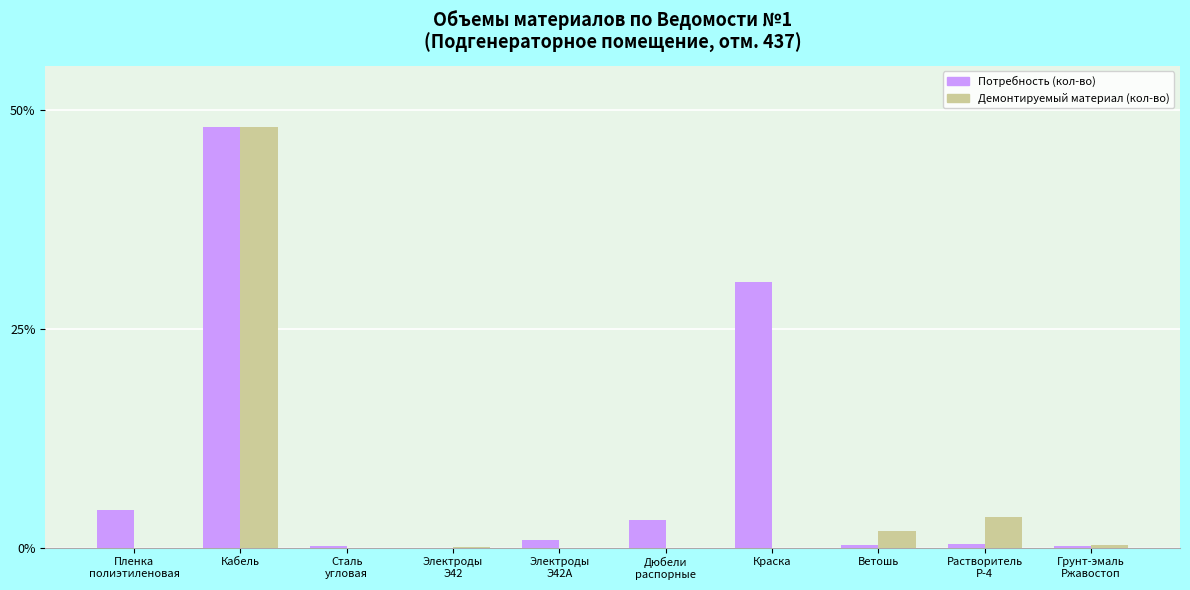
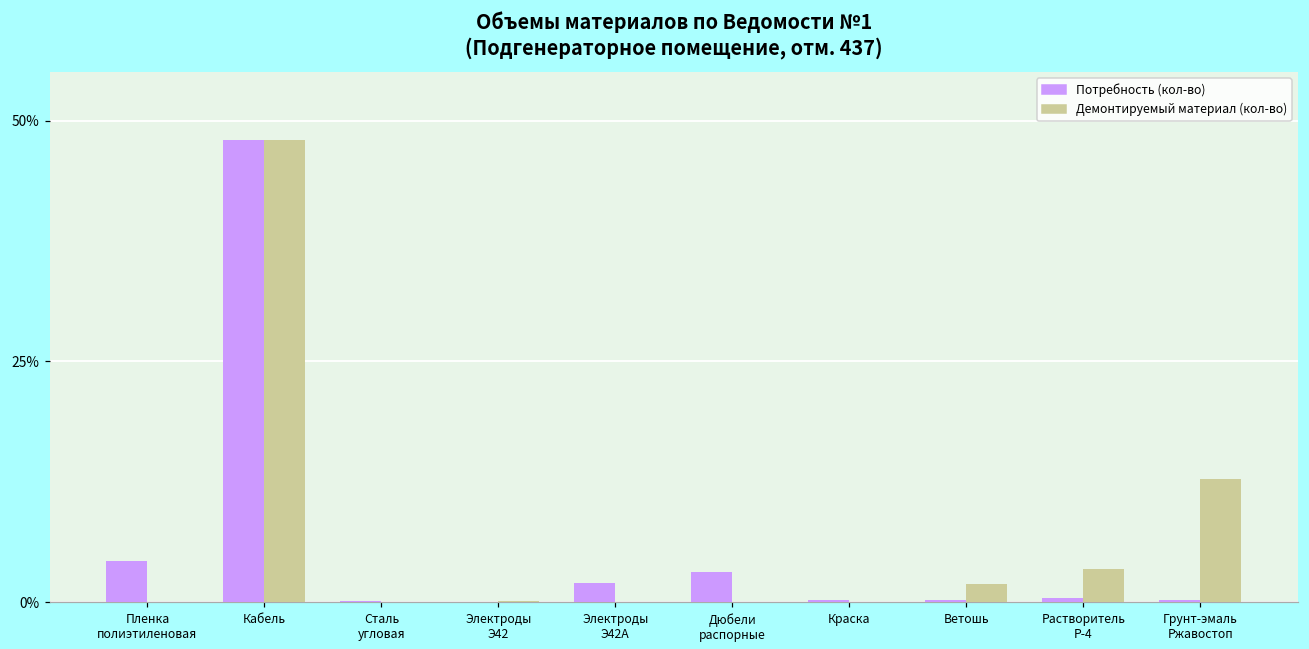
Потребность (кол-во), Электроды Э42А: 1% -> 2%
Потребность (кол-во), Краска: 30% -> 0%
Демонтируемый материал (кол-во), Грунт-эмаль Ржавостоп: 0% -> 13%
